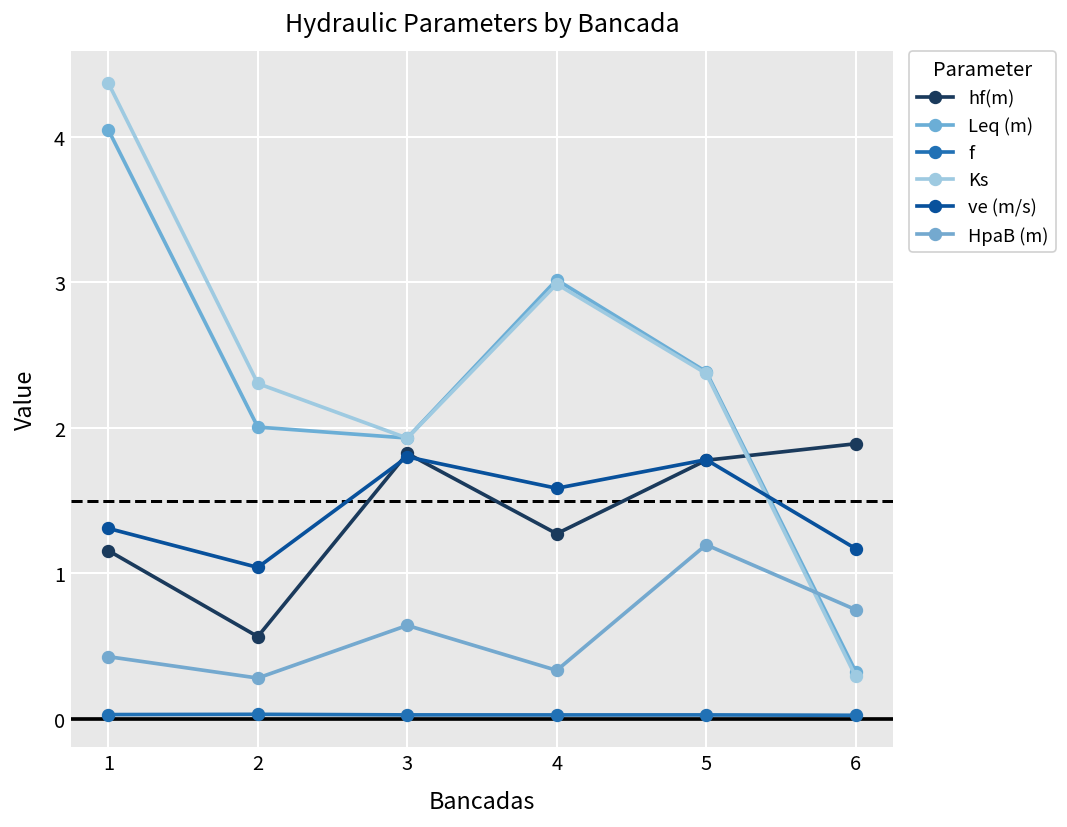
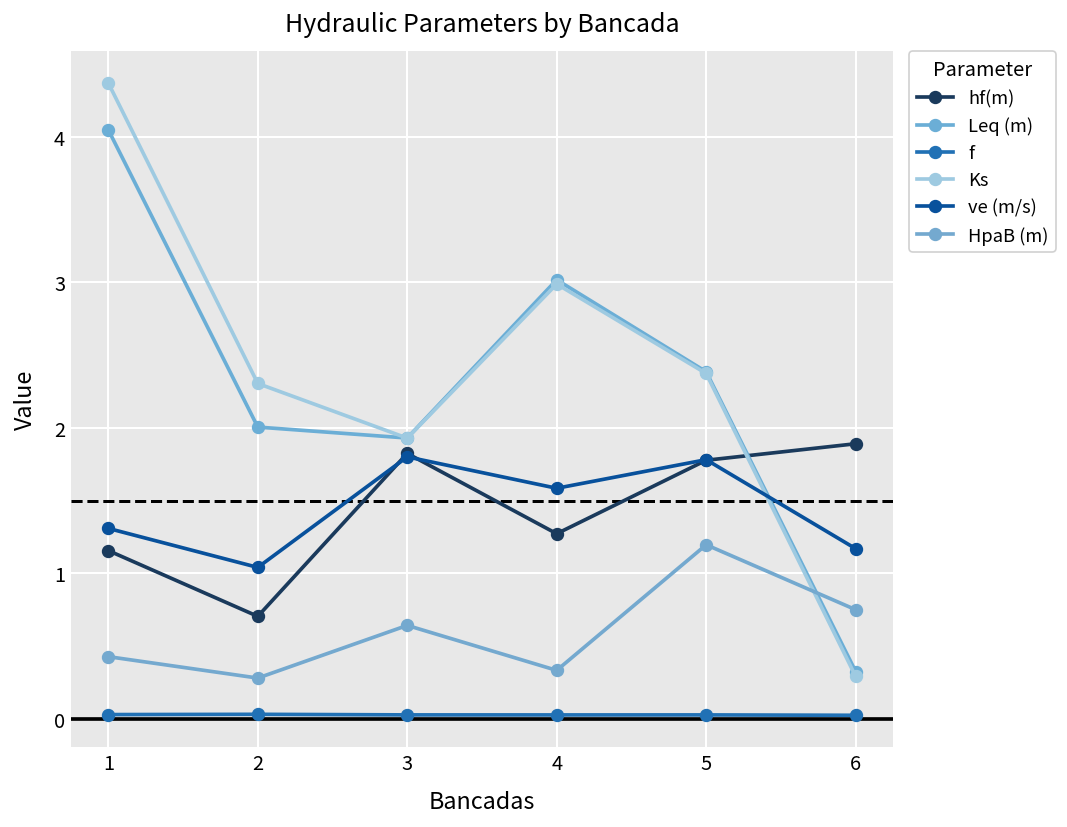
hf(m), 2: 0.56 -> 0.70
